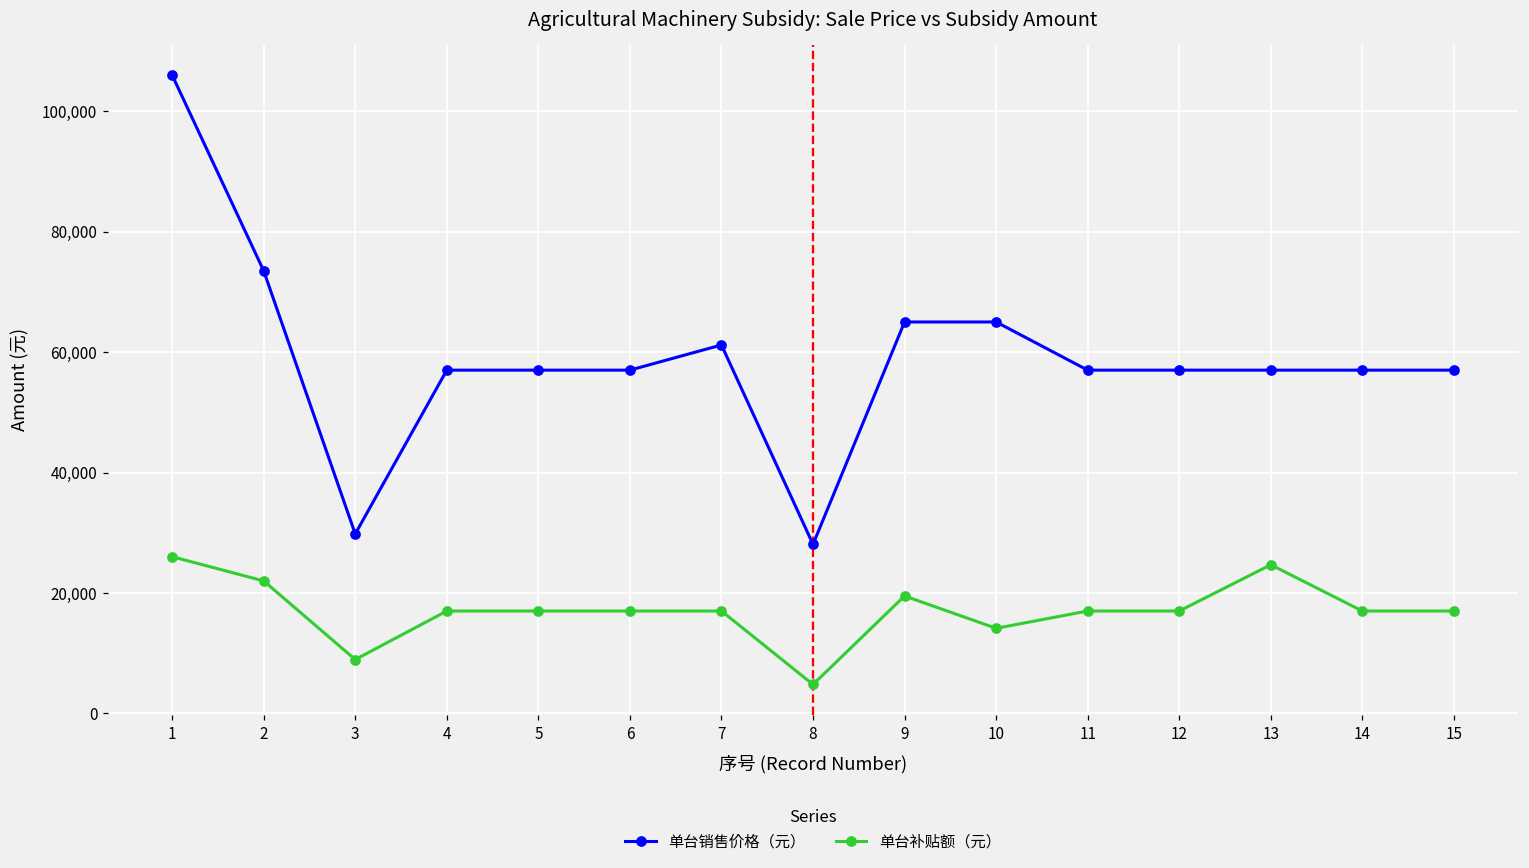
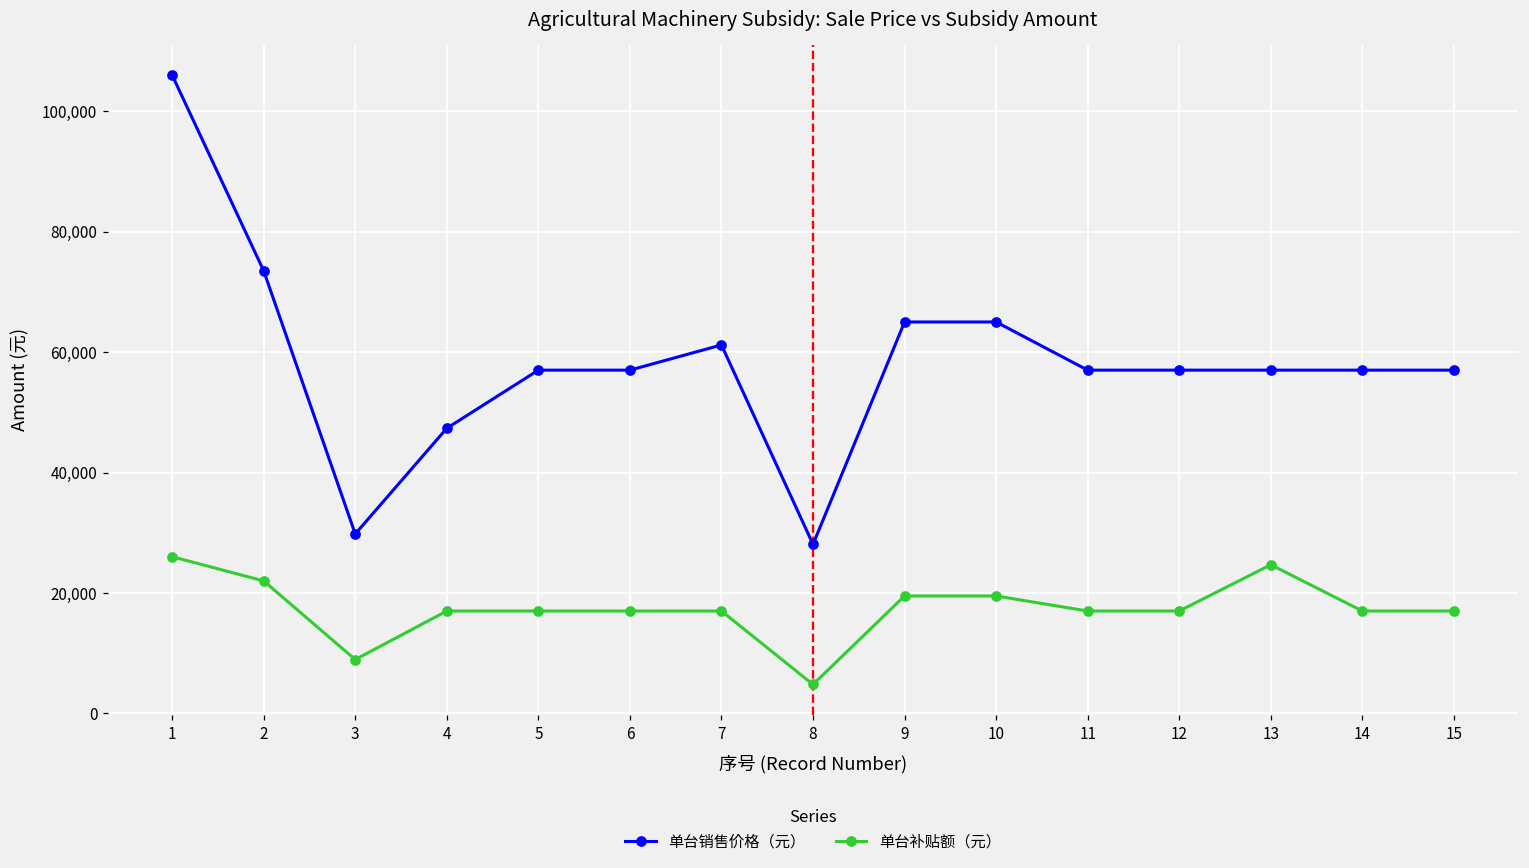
单台销售价格（元）, 4: 57,000 -> 47,000
单台补贴额（元）, 10: 14,000 -> 20,000
